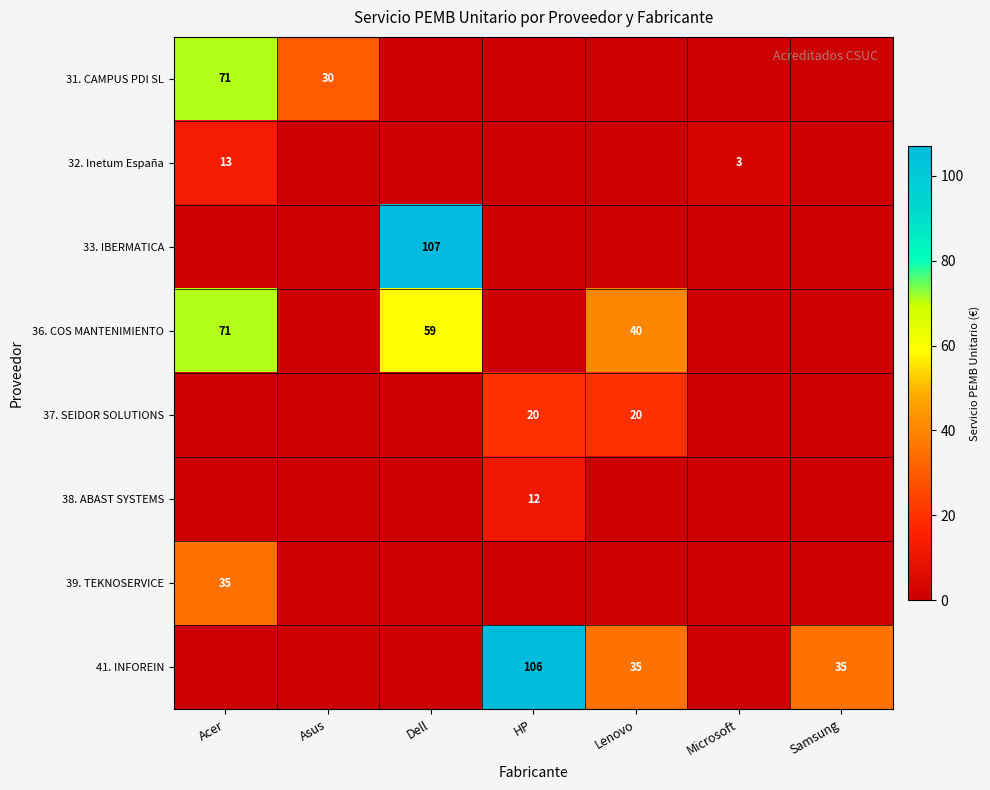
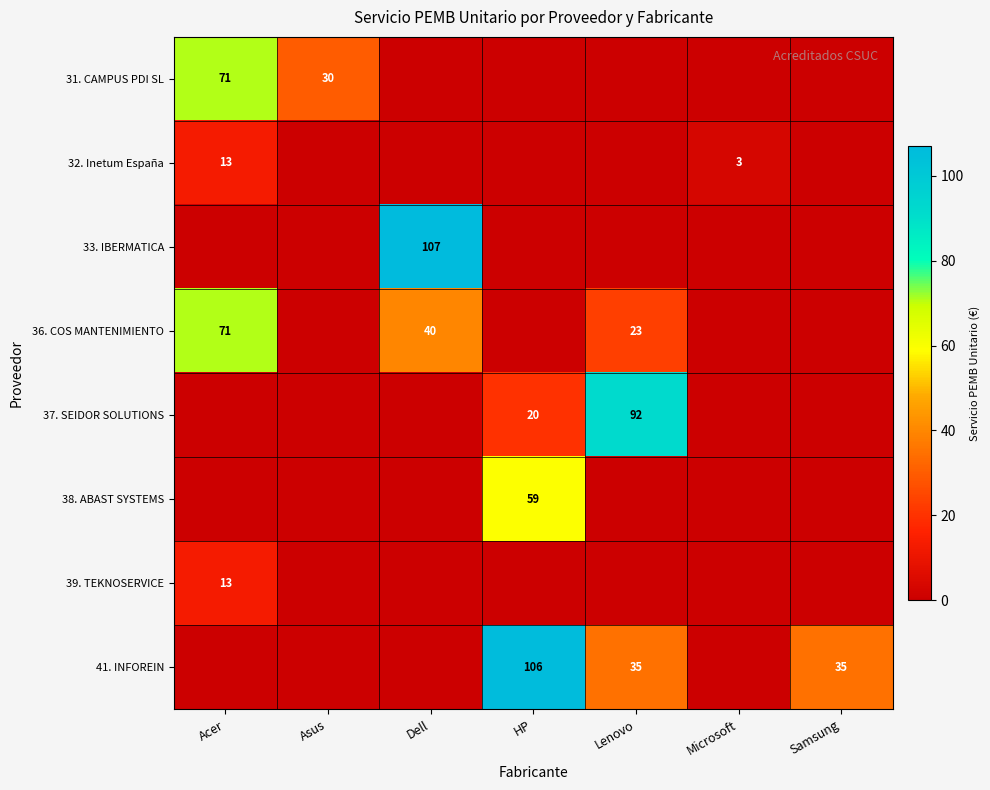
36. COS MANTENIMIENTO, Dell: 59 -> 40
36. COS MANTENIMIENTO, Lenovo: 40 -> 23
37. SEIDOR SOLUTIONS, Lenovo: 20 -> 92
38. ABAST SYSTEMS, HP: 12 -> 59
39. TEKNOSERVICE, Acer: 35 -> 13
